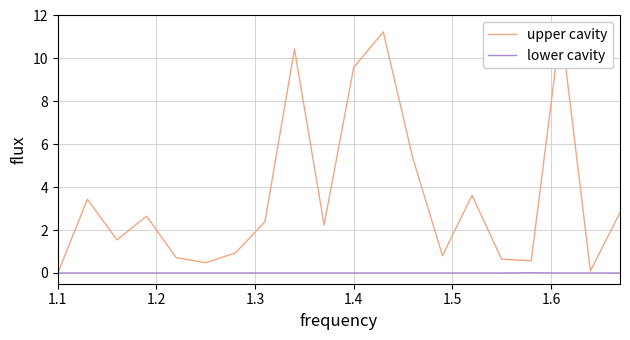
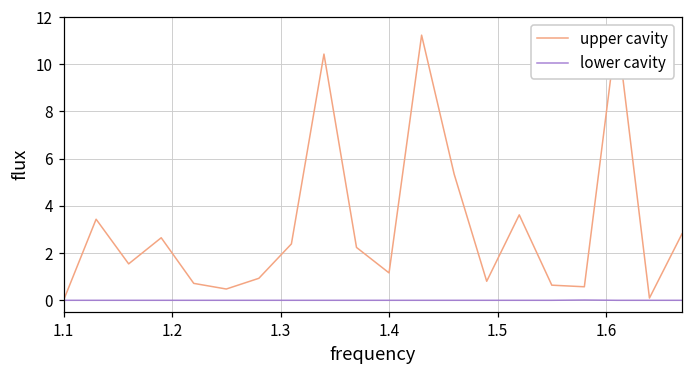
upper cavity, 1.4: 9.6 -> 1.2
